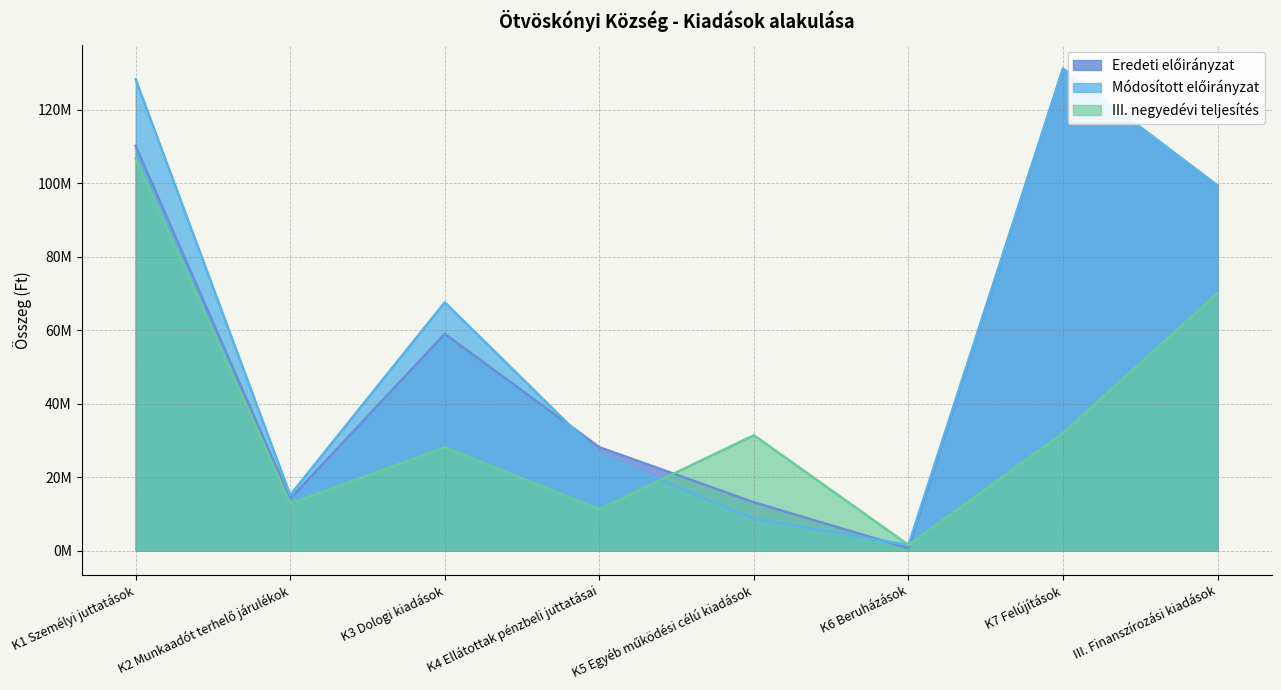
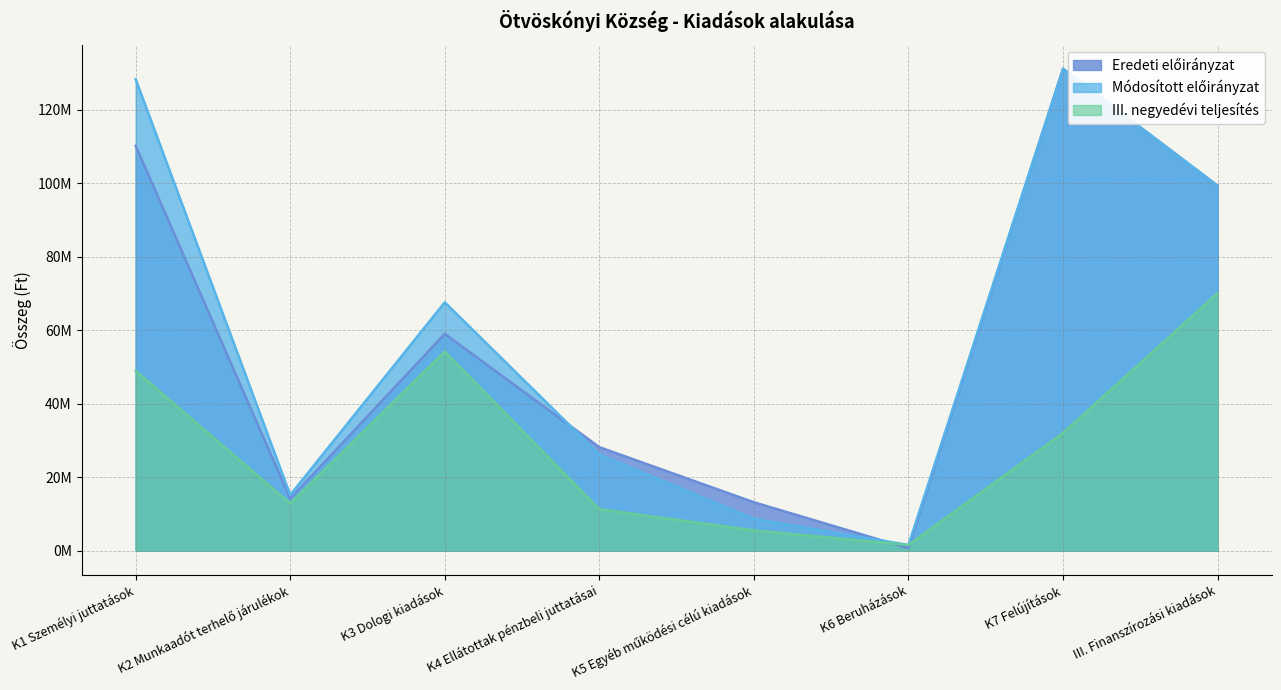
III. negyedévi teljesítés, K1 Személyi juttatások: 107000000 -> 49000000
III. negyedévi teljesítés, K3 Dologi kiadások: 28000000 -> 54000000
III. negyedévi teljesítés, K5 Egyéb működési célú kiadások: 31000000 -> 5000000
